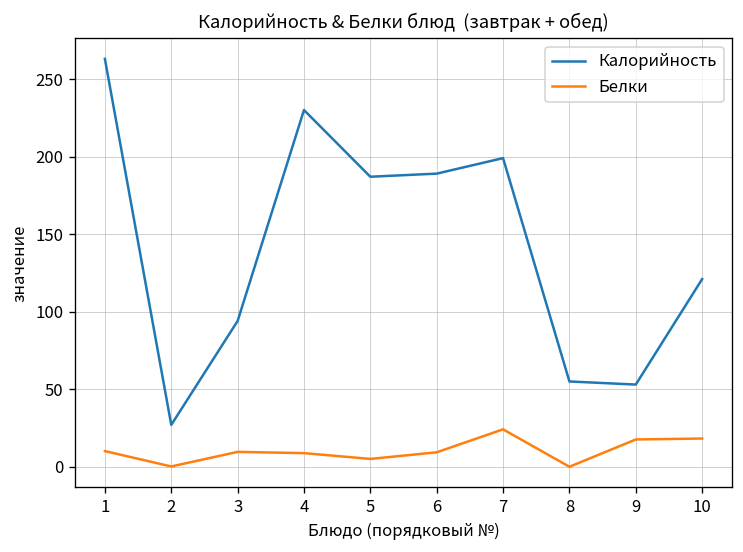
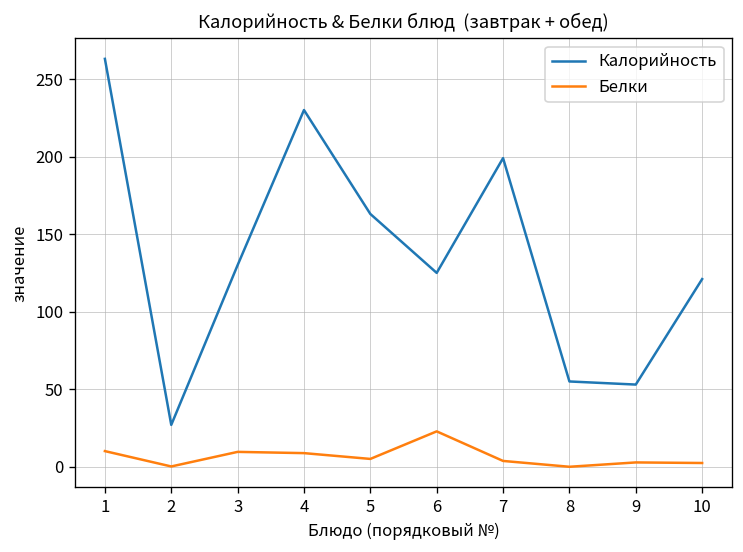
Калорийность, 3: 94 -> 130
Калорийность, 5: 187 -> 163
Калорийность, 6: 189 -> 125
Белки, 6: 9 -> 23
Белки, 7: 24 -> 4
Белки, 9: 18 -> 3
Белки, 10: 18 -> 2
